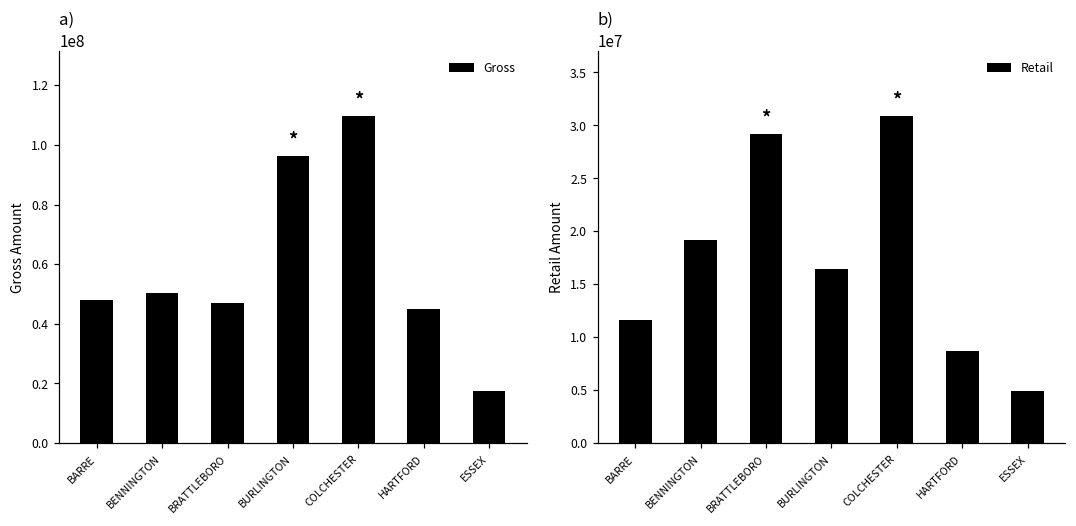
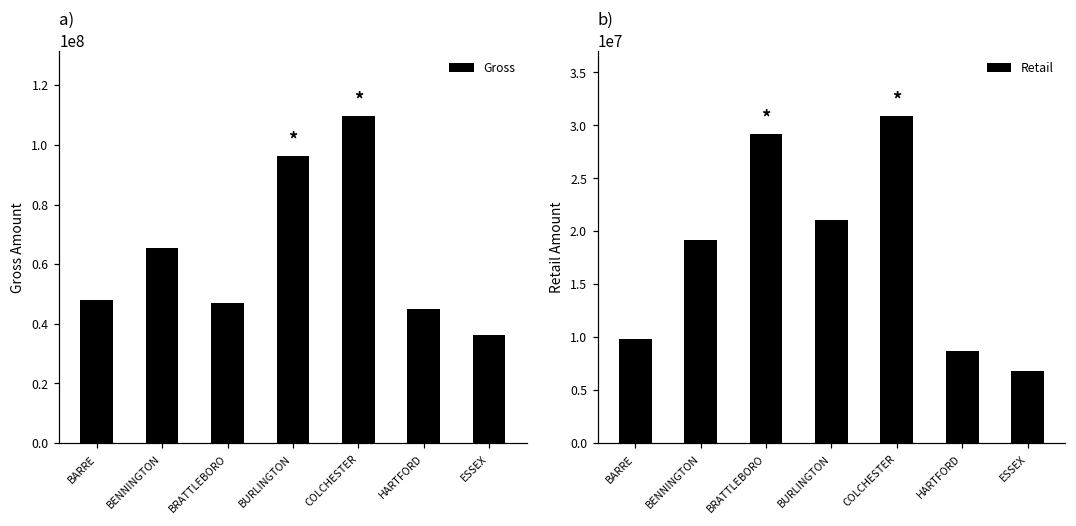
a), BENNINGTON: 50000000 -> 65000000
a), ESSEX: 18000000 -> 36000000
b), BARRE: 12000000 -> 10000000
b), BURLINGTON: 16000000 -> 21000000
b), ESSEX: 5000000 -> 7000000
